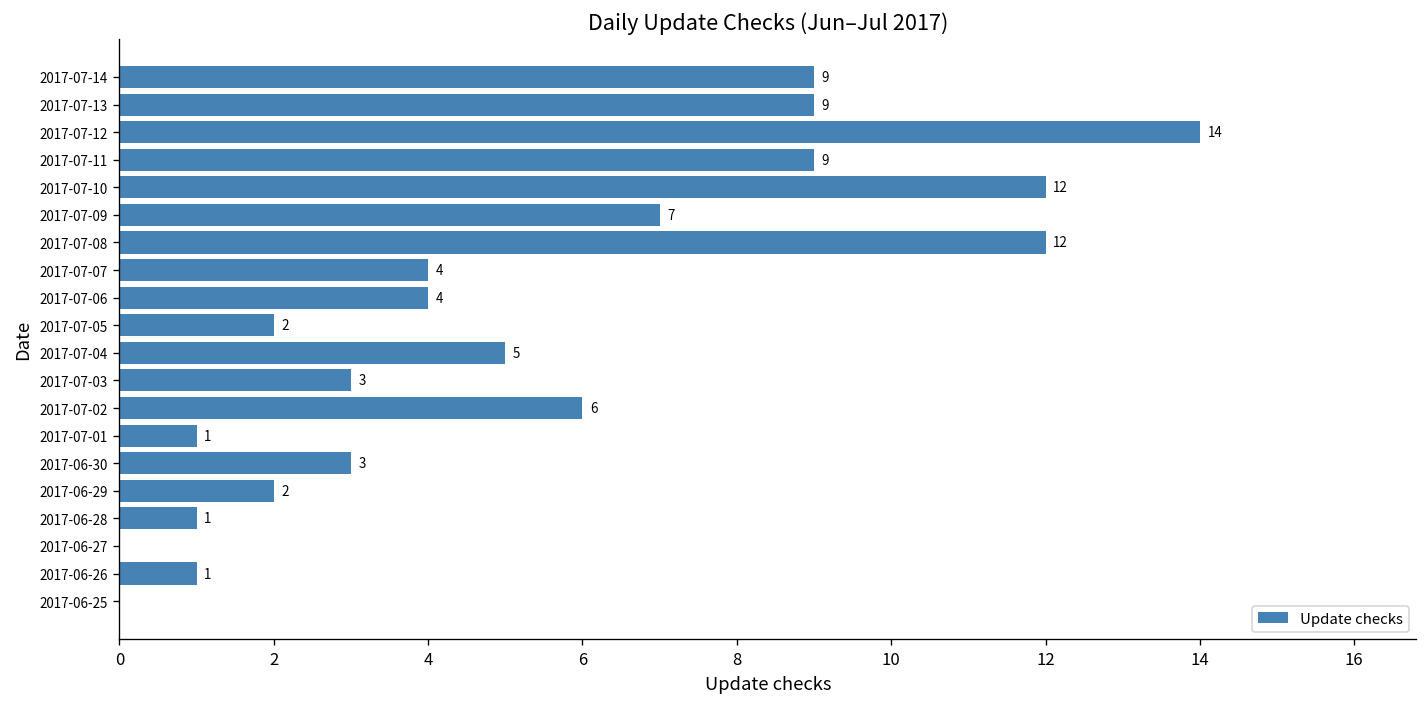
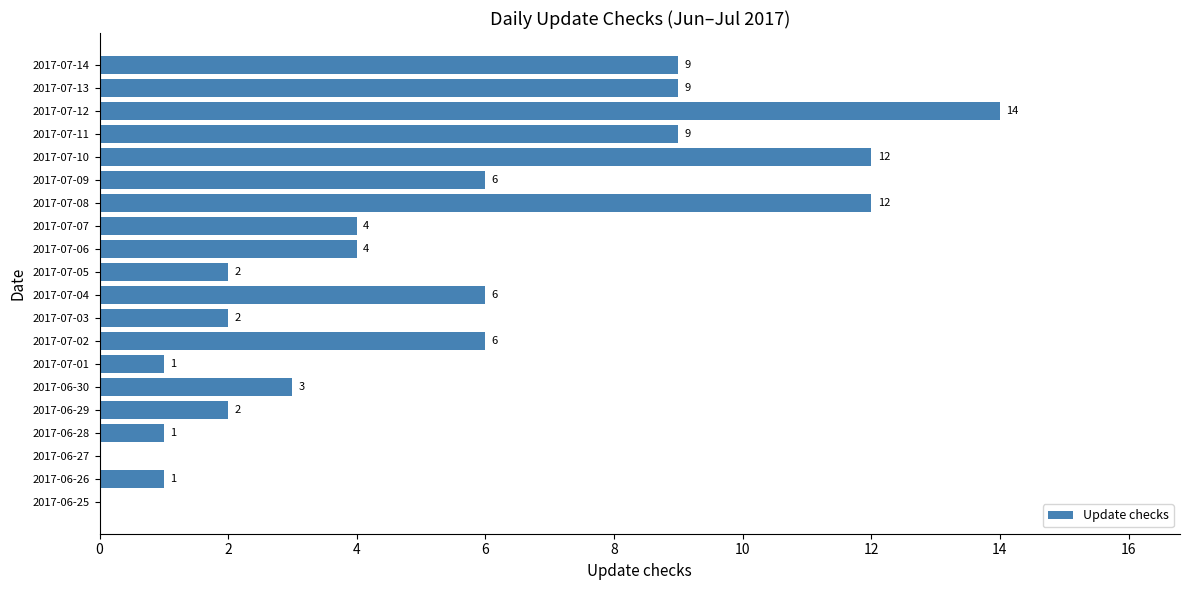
2017-07-09: 7 -> 6
2017-07-04: 5 -> 6
2017-07-03: 3 -> 2
